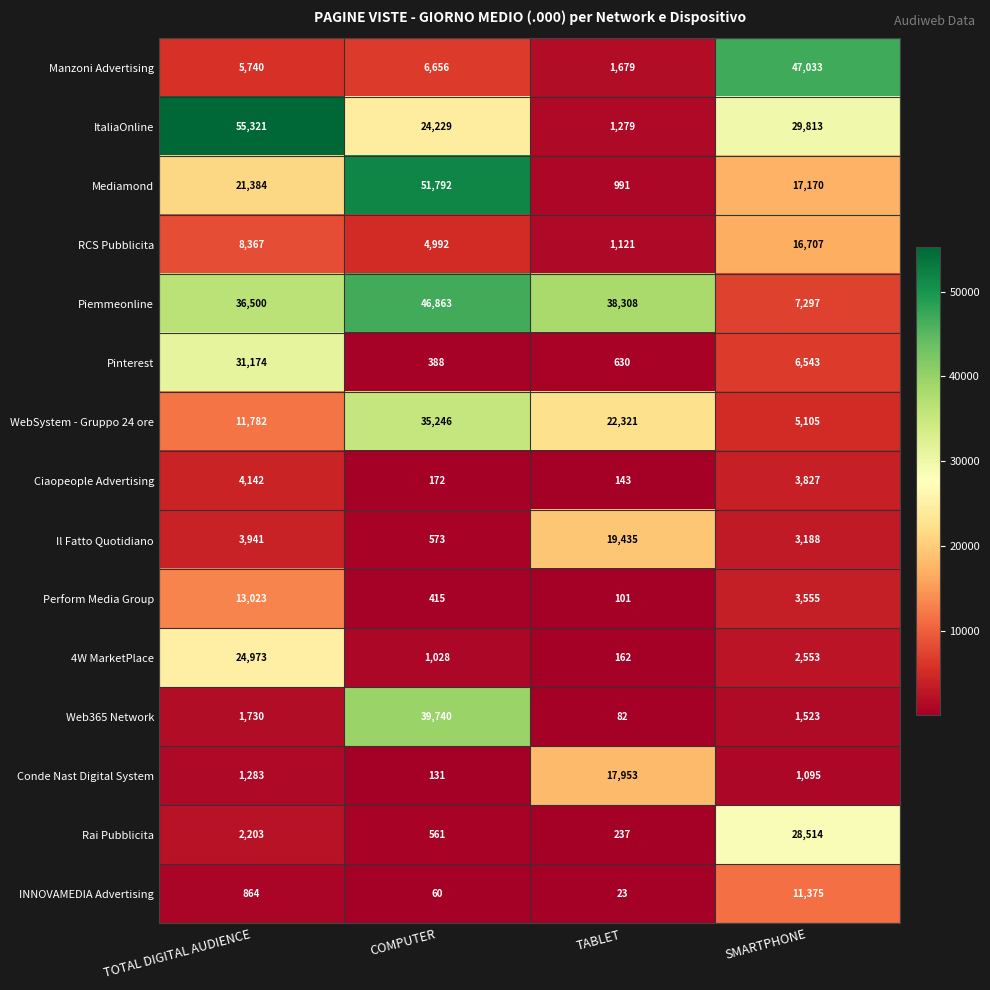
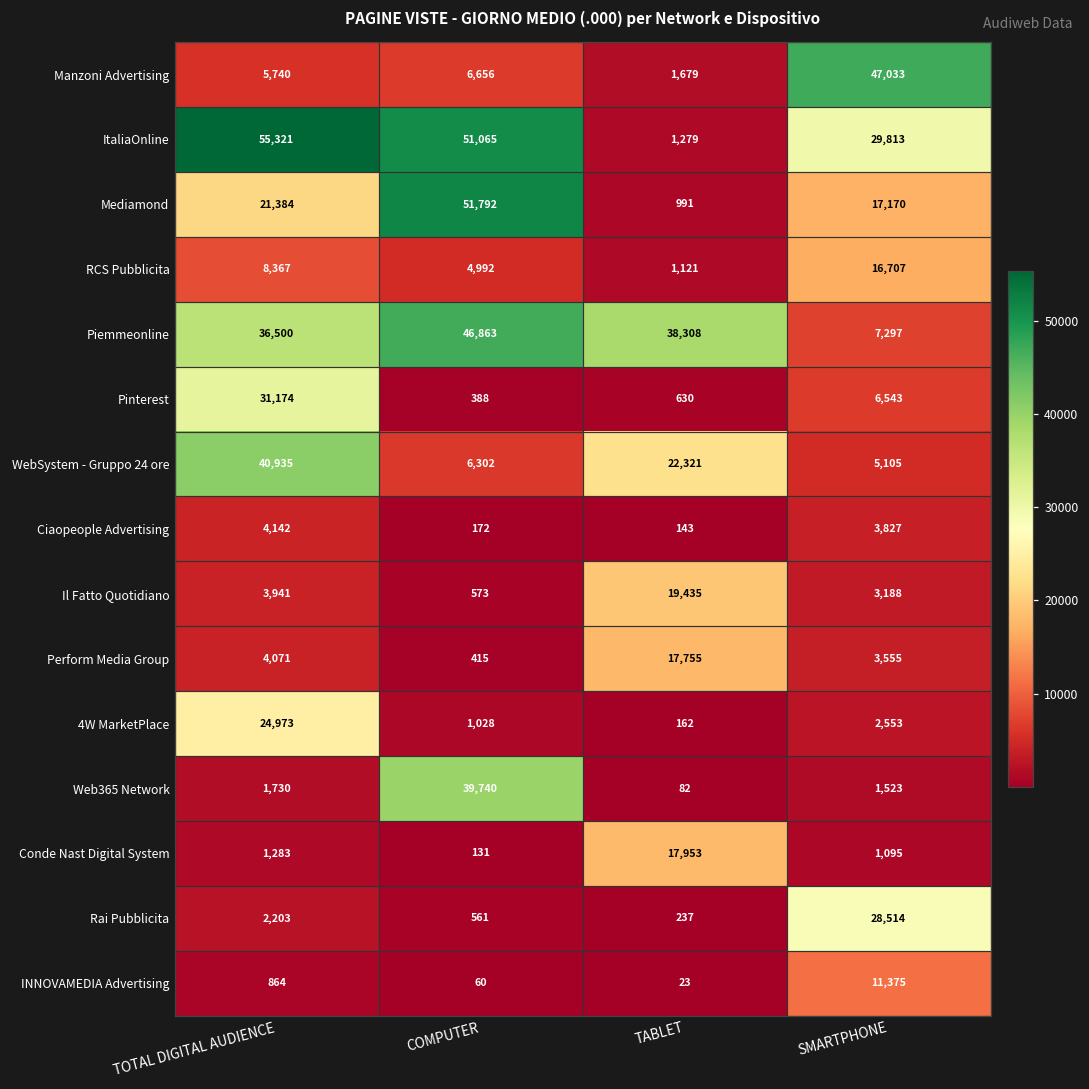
ItaliaOnline, COMPUTER: 24,229 -> 51,065
WebSystem - Gruppo 24 ore, TOTAL DIGITAL AUDIENCE: 11,782 -> 40,935
WebSystem - Gruppo 24 ore, COMPUTER: 35,246 -> 6,302
Perform Media Group, TOTAL DIGITAL AUDIENCE: 13,023 -> 4,071
Perform Media Group, TABLET: 101 -> 17,755
